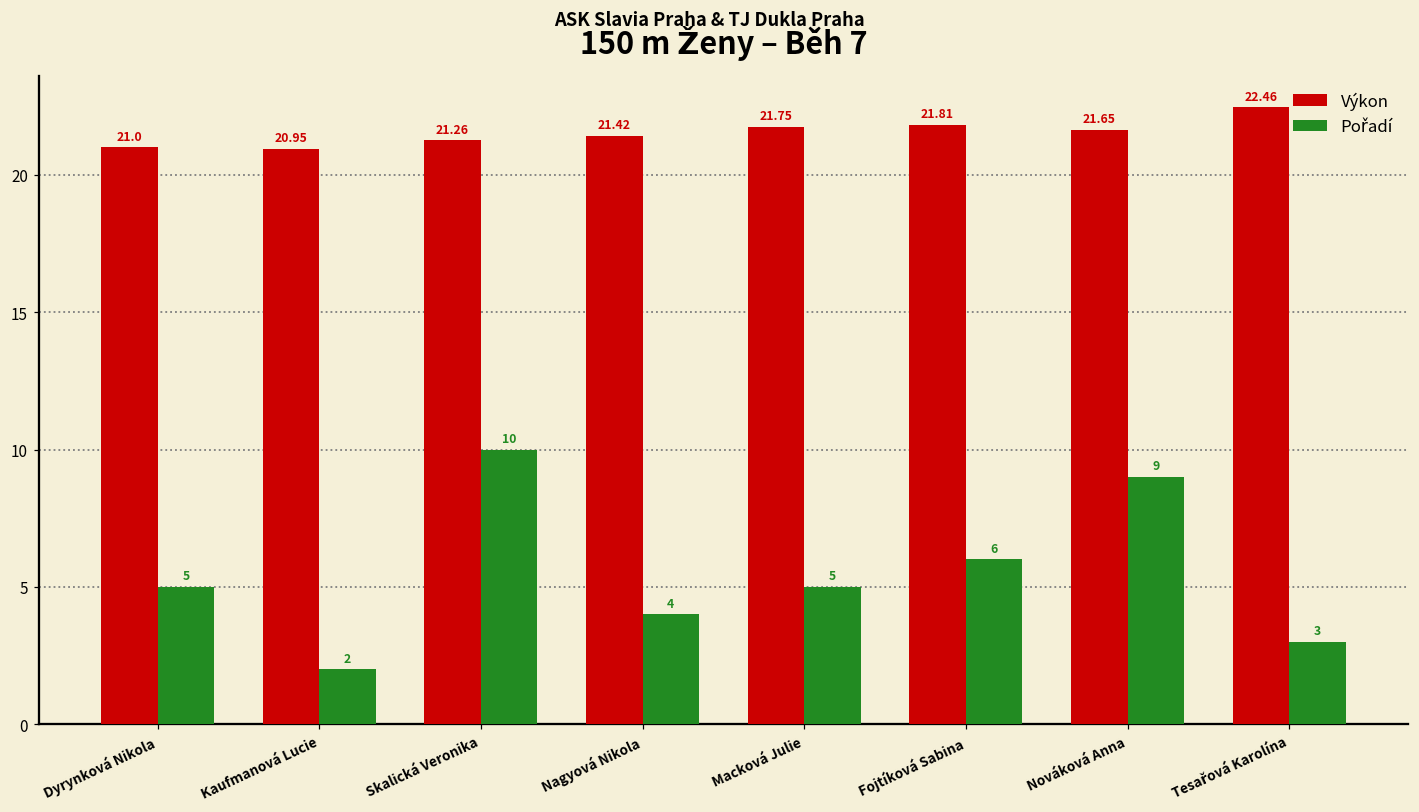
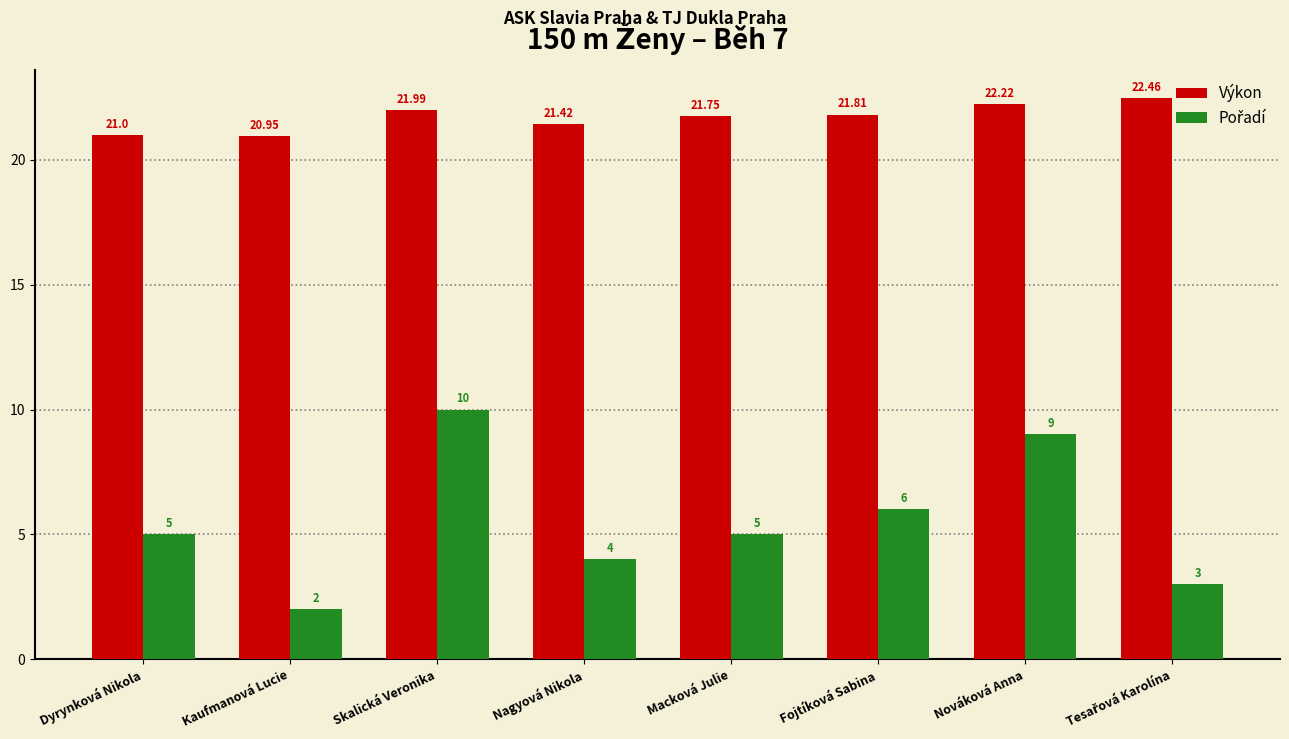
Výkon, Skalická Veronika: 21.26 -> 21.99
Výkon, Nováková Anna: 21.65 -> 22.22
